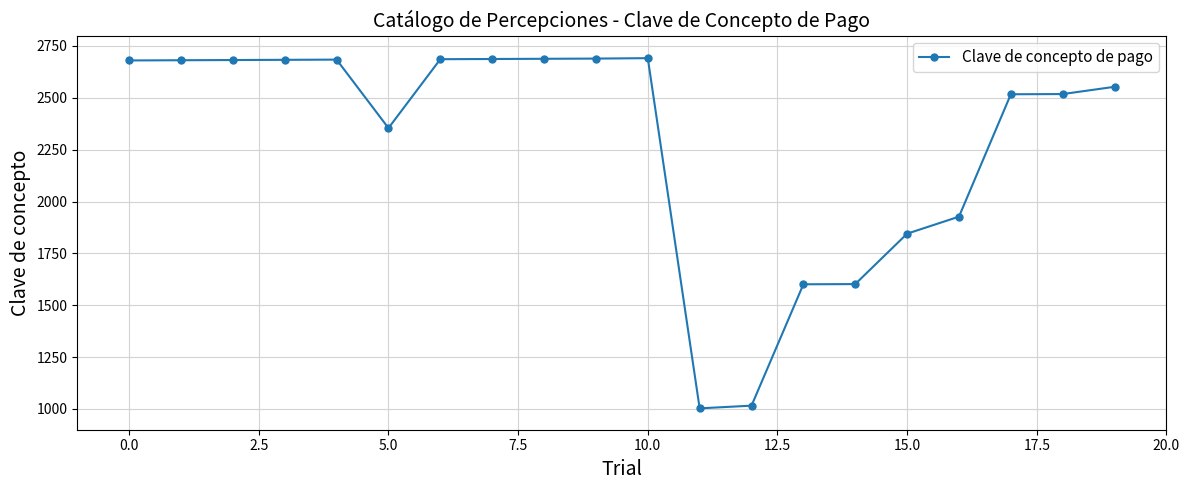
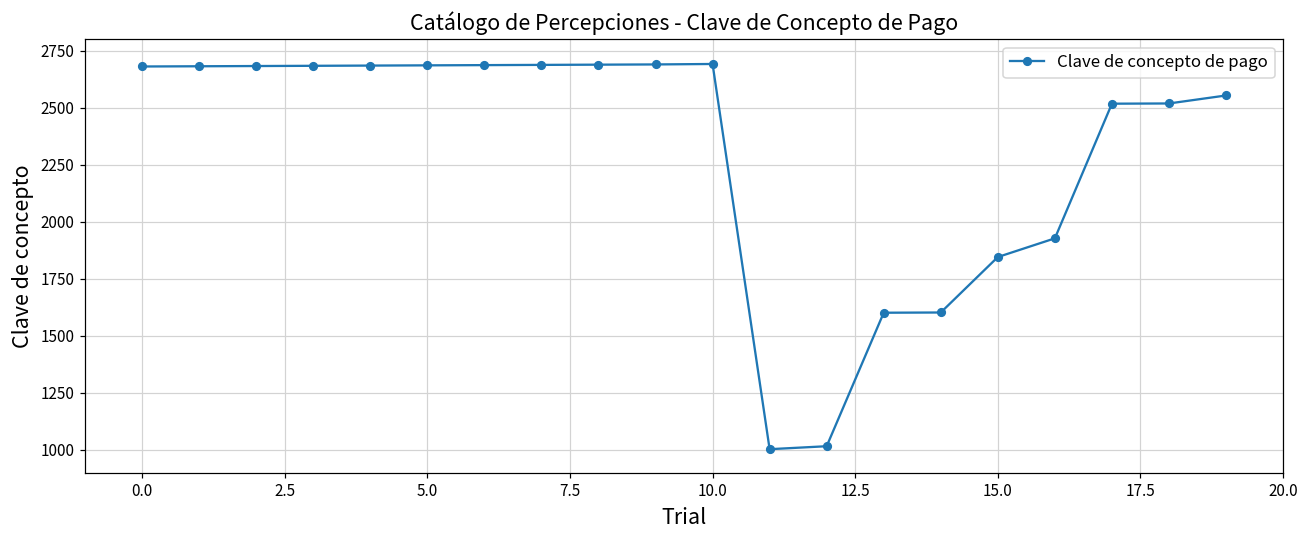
5.0: 2350 -> 2690
